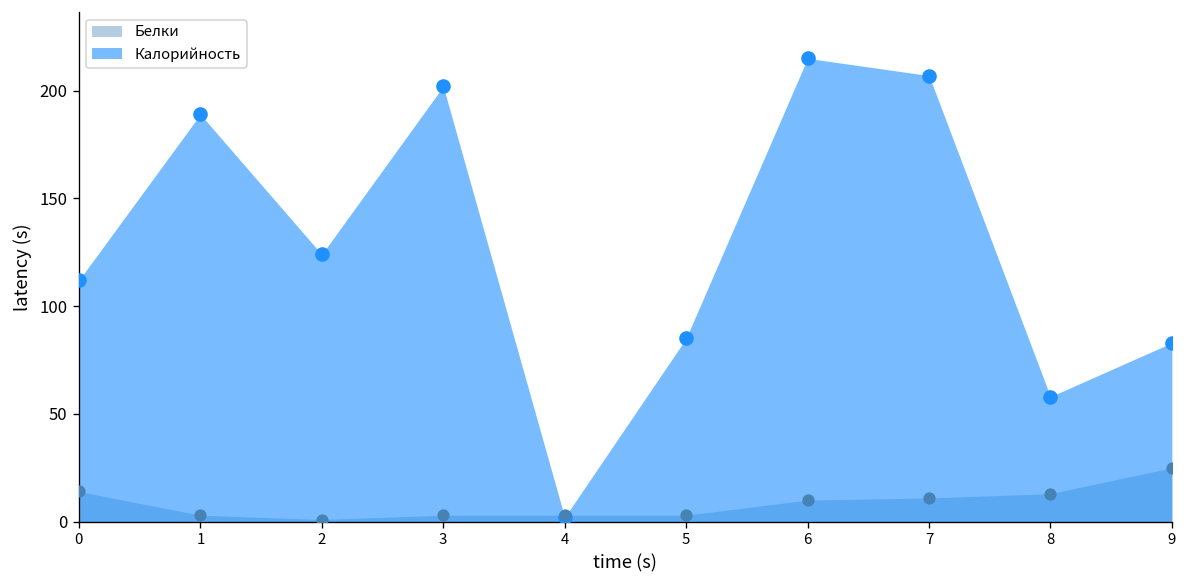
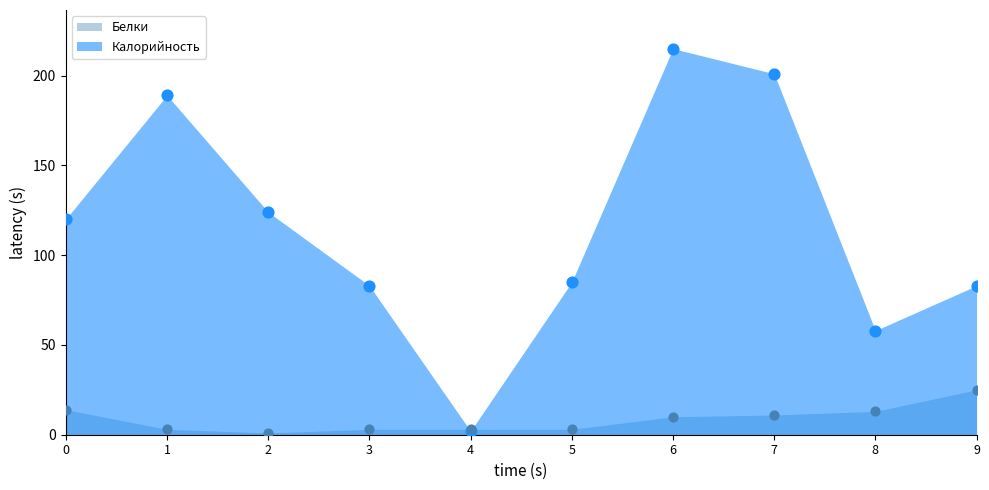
Калорийность, 0: 112 -> 120
Калорийность, 3: 202 -> 83
Калорийность, 7: 207 -> 201
